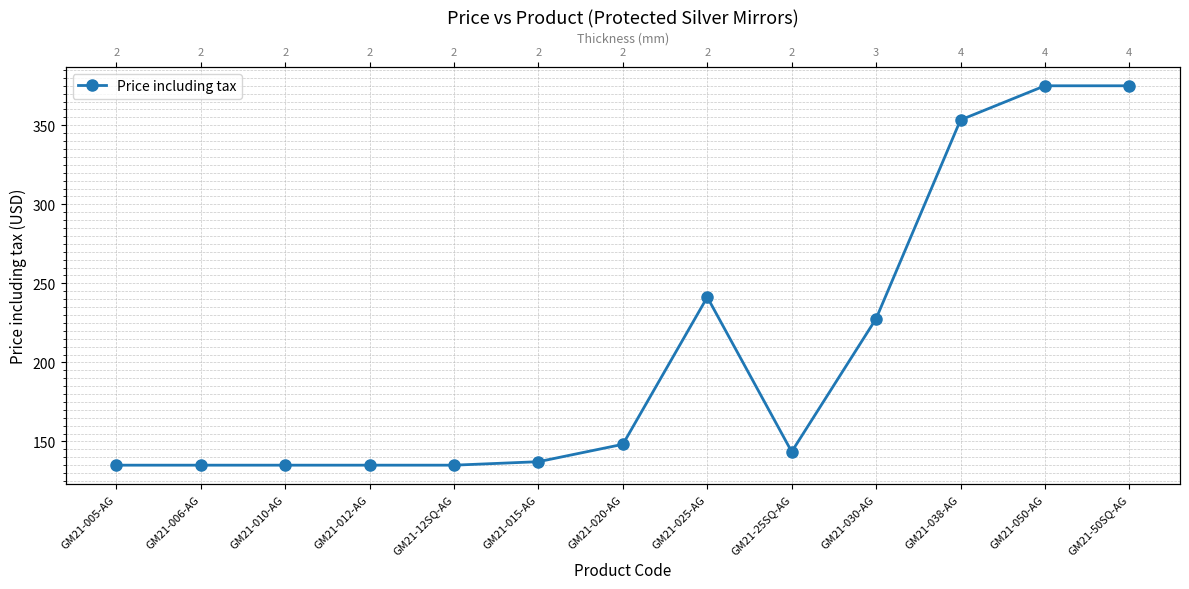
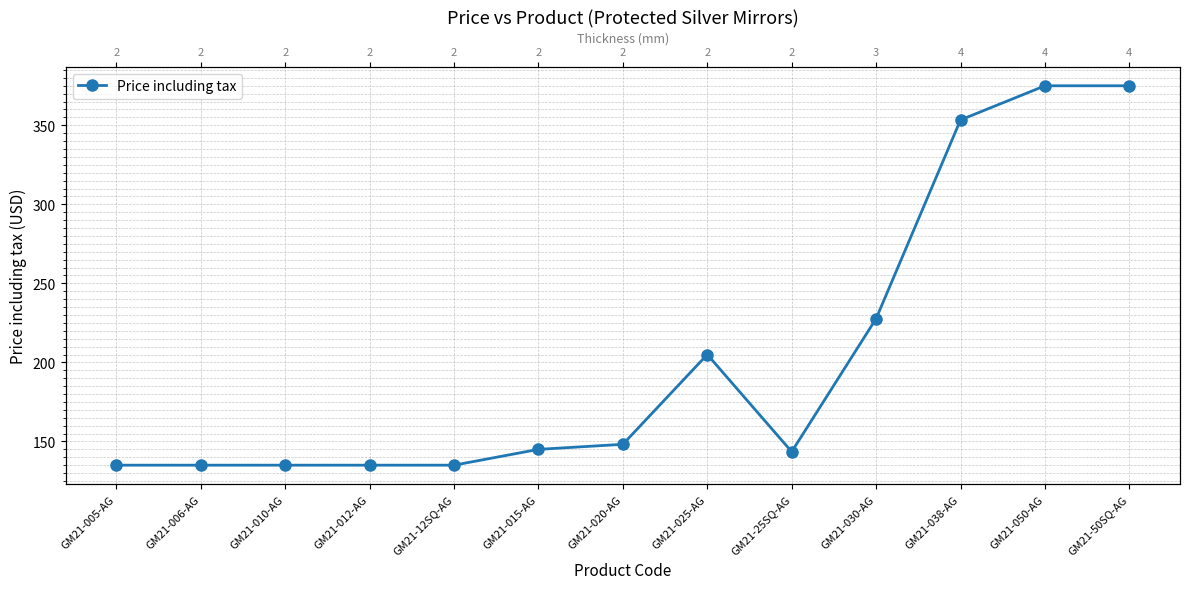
GM21-015-AG: 137 -> 145
GM21-025-AG: 241 -> 205
